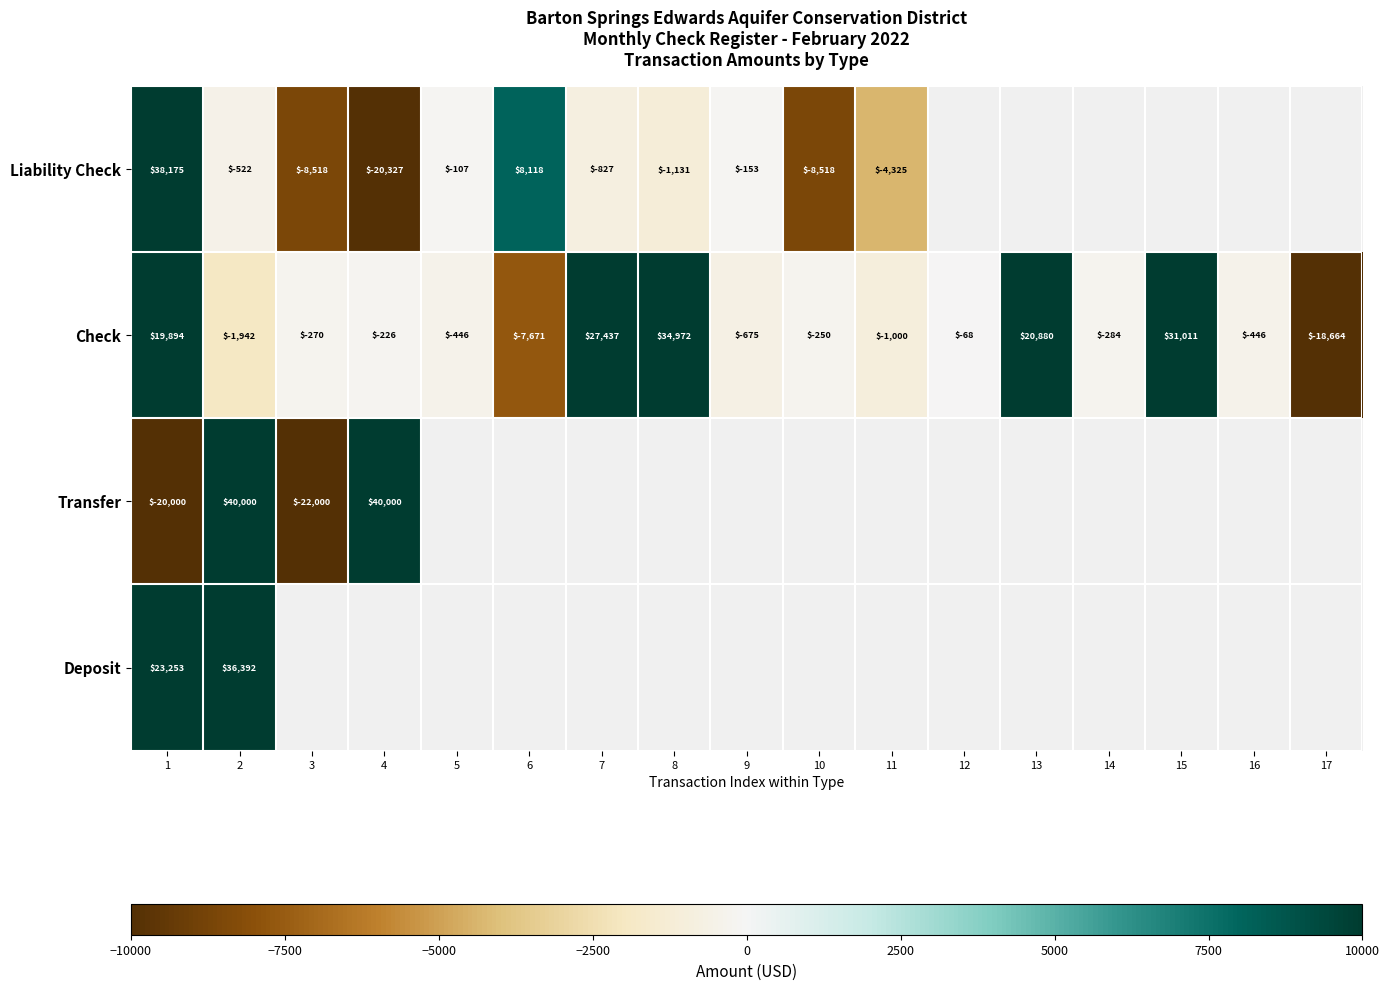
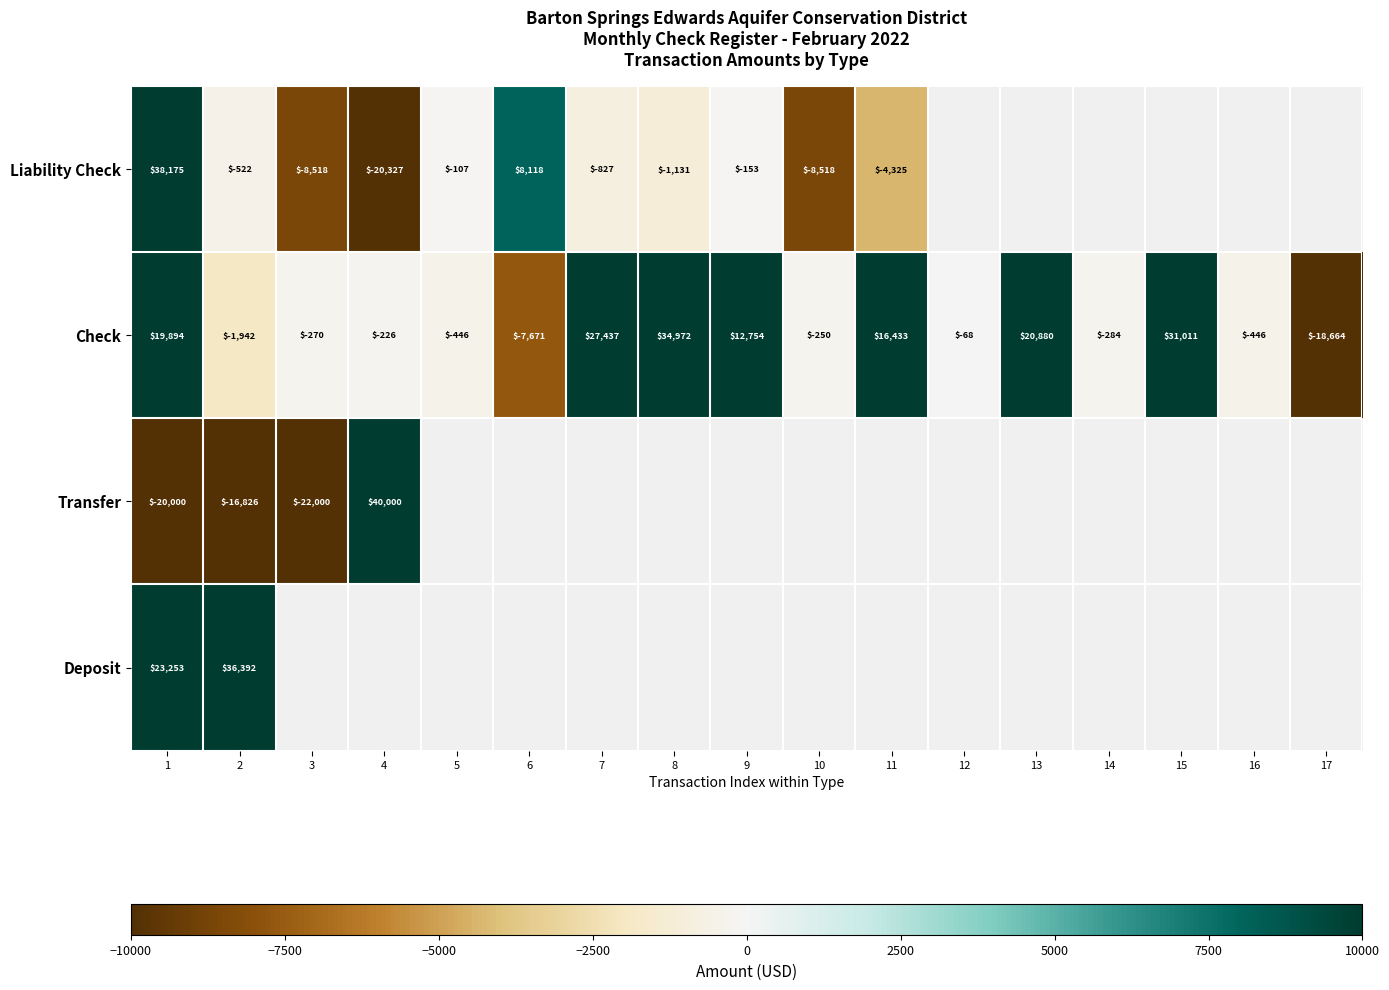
Check, 9: $-675 -> $12,754
Check, 11: $-1,000 -> $16,433
Transfer, 2: $40,000 -> $-16,826
